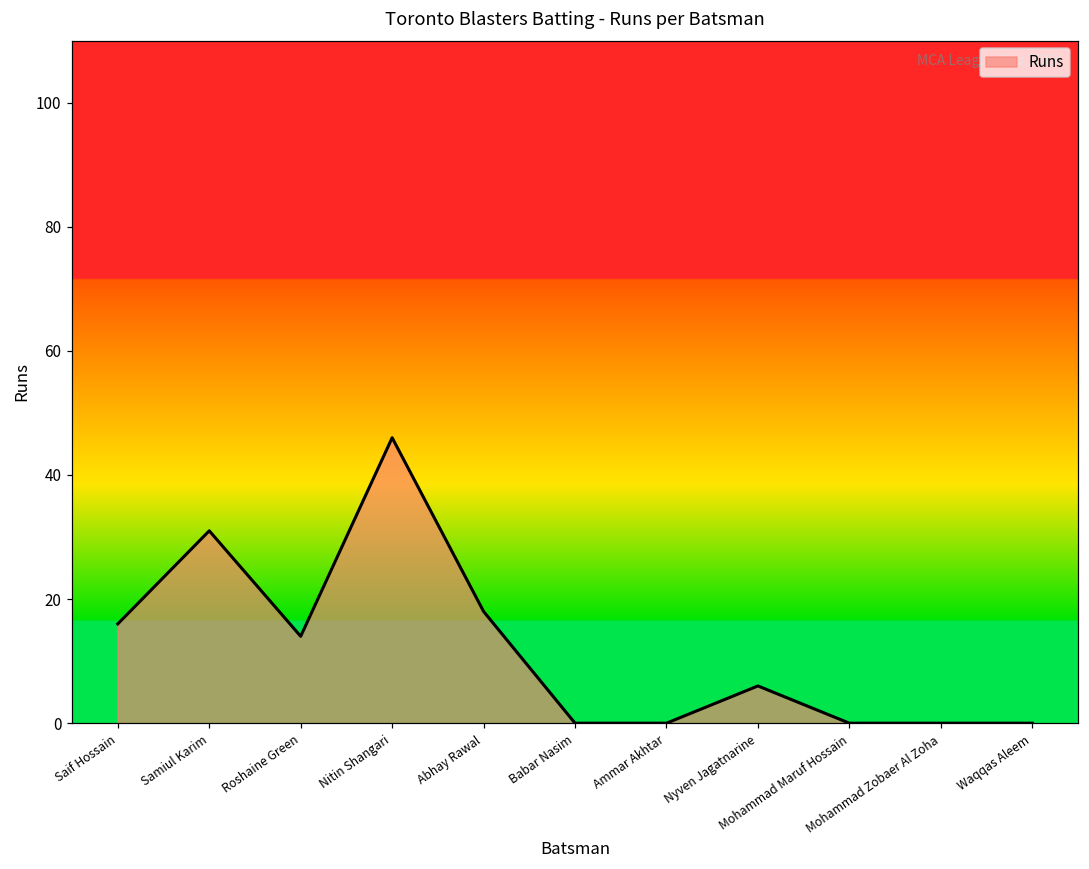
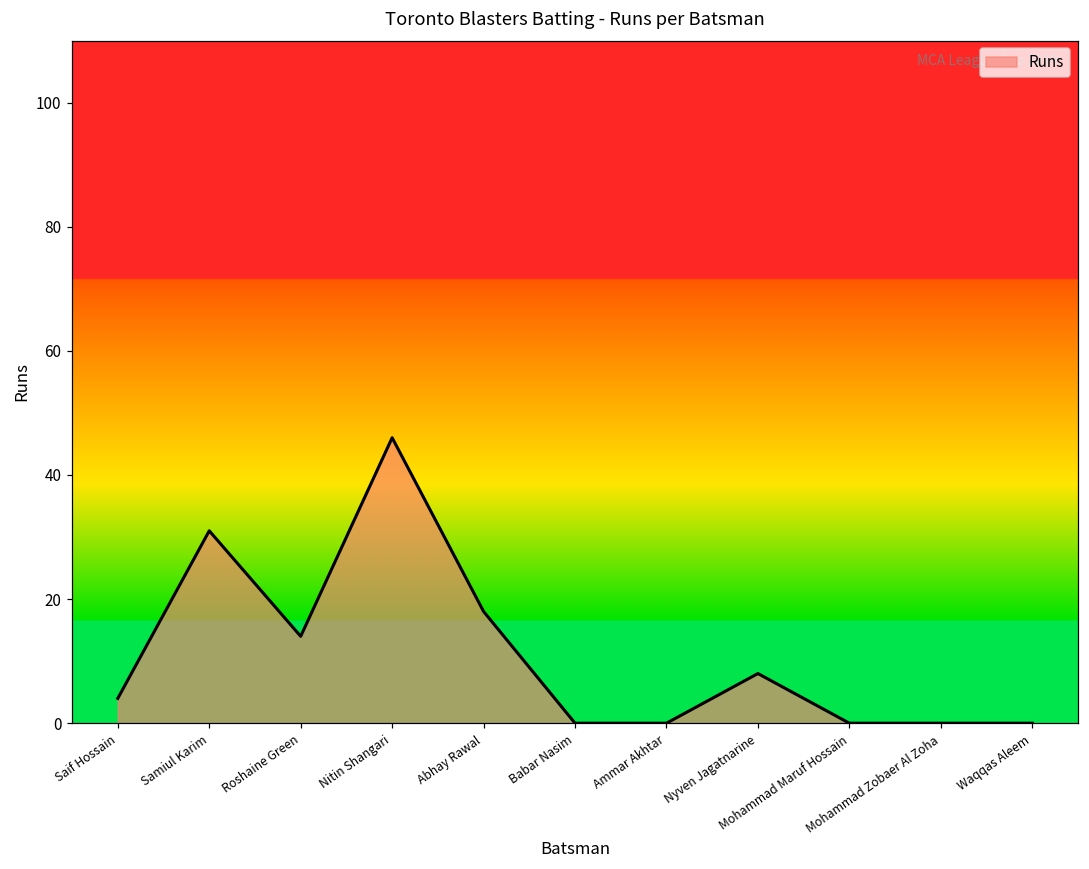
Saif Hossain: 16 -> 4
Nyven Jagatnarine: 6 -> 8
